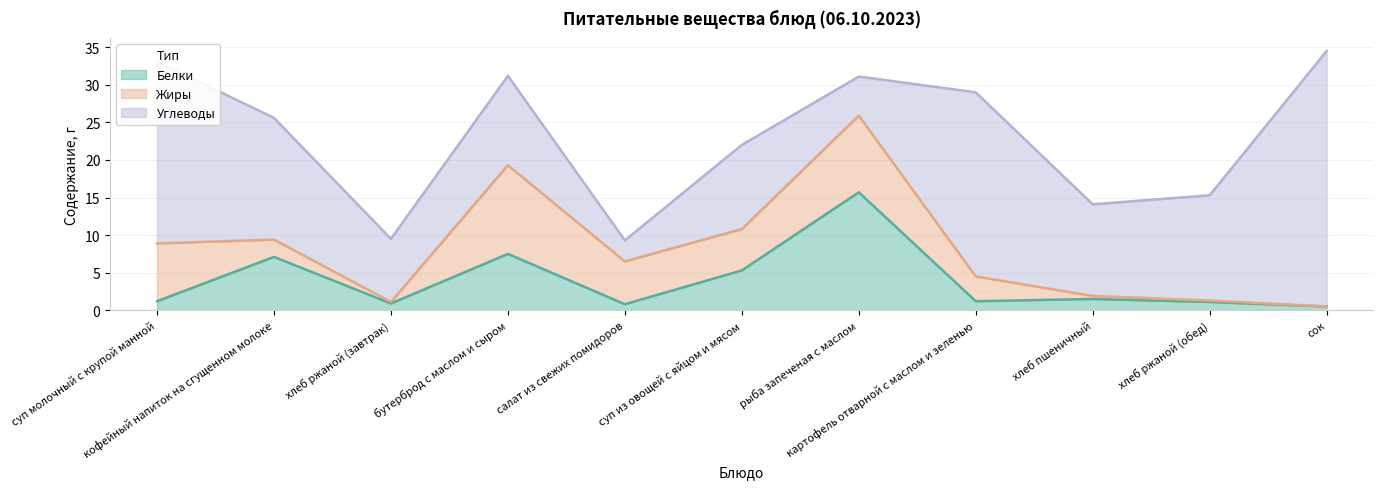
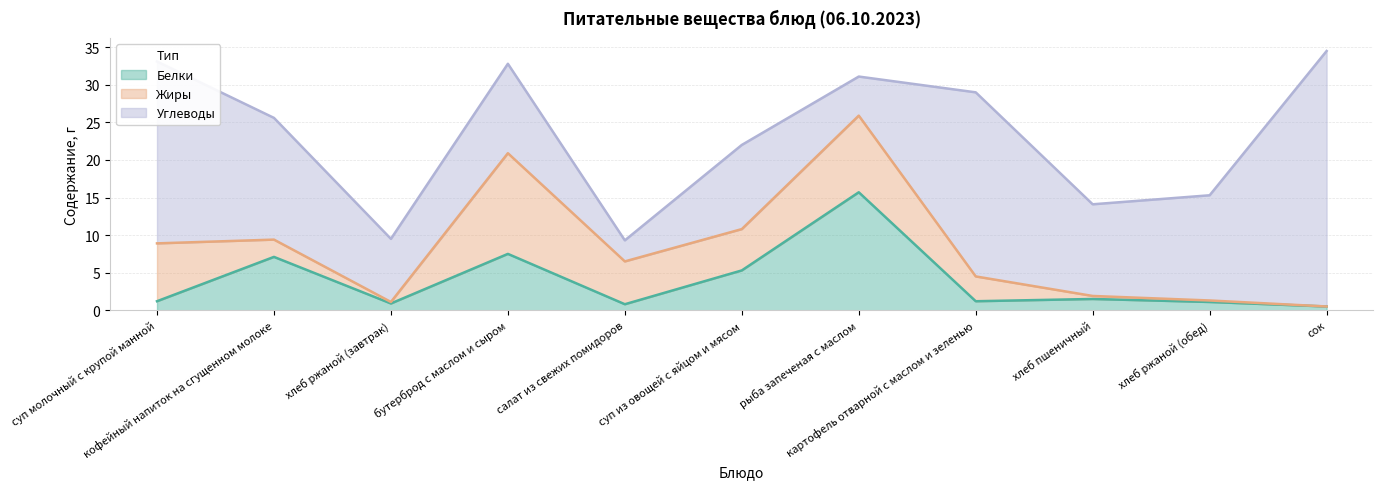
Жиры, бутерброд с маслом и сыром: 12 -> 13
